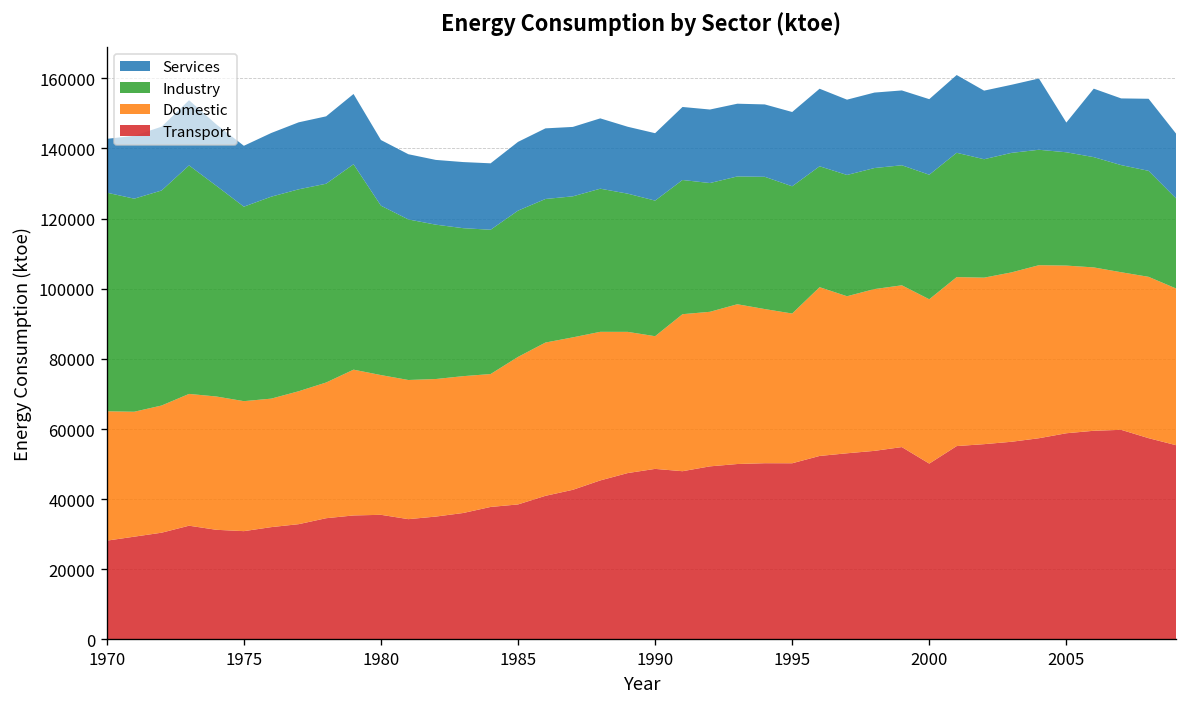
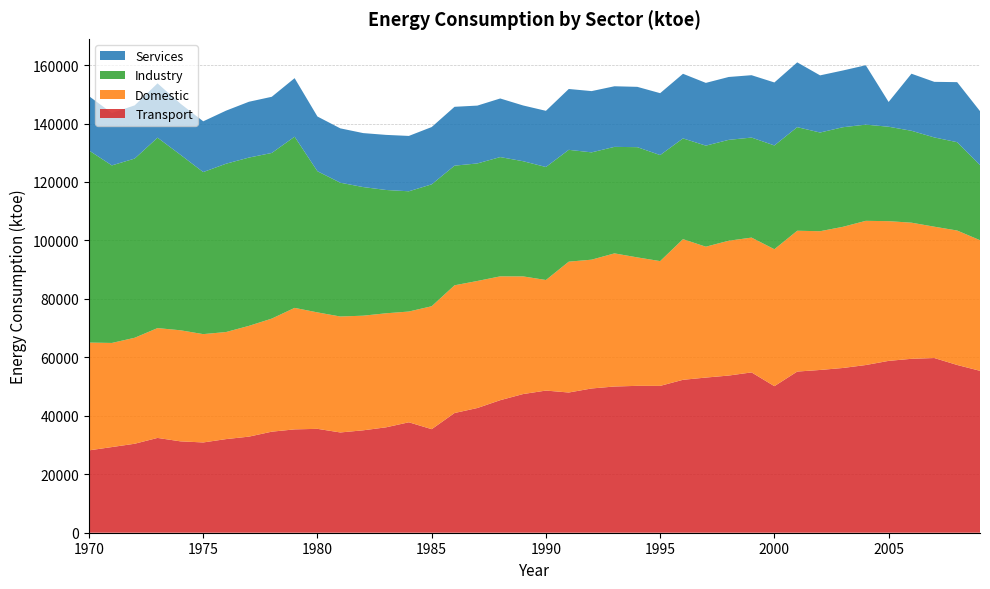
Industry, 1970: 62000 -> 66000
Services, 1970: 15000 -> 19000
Transport, 1985: 39000 -> 35000
